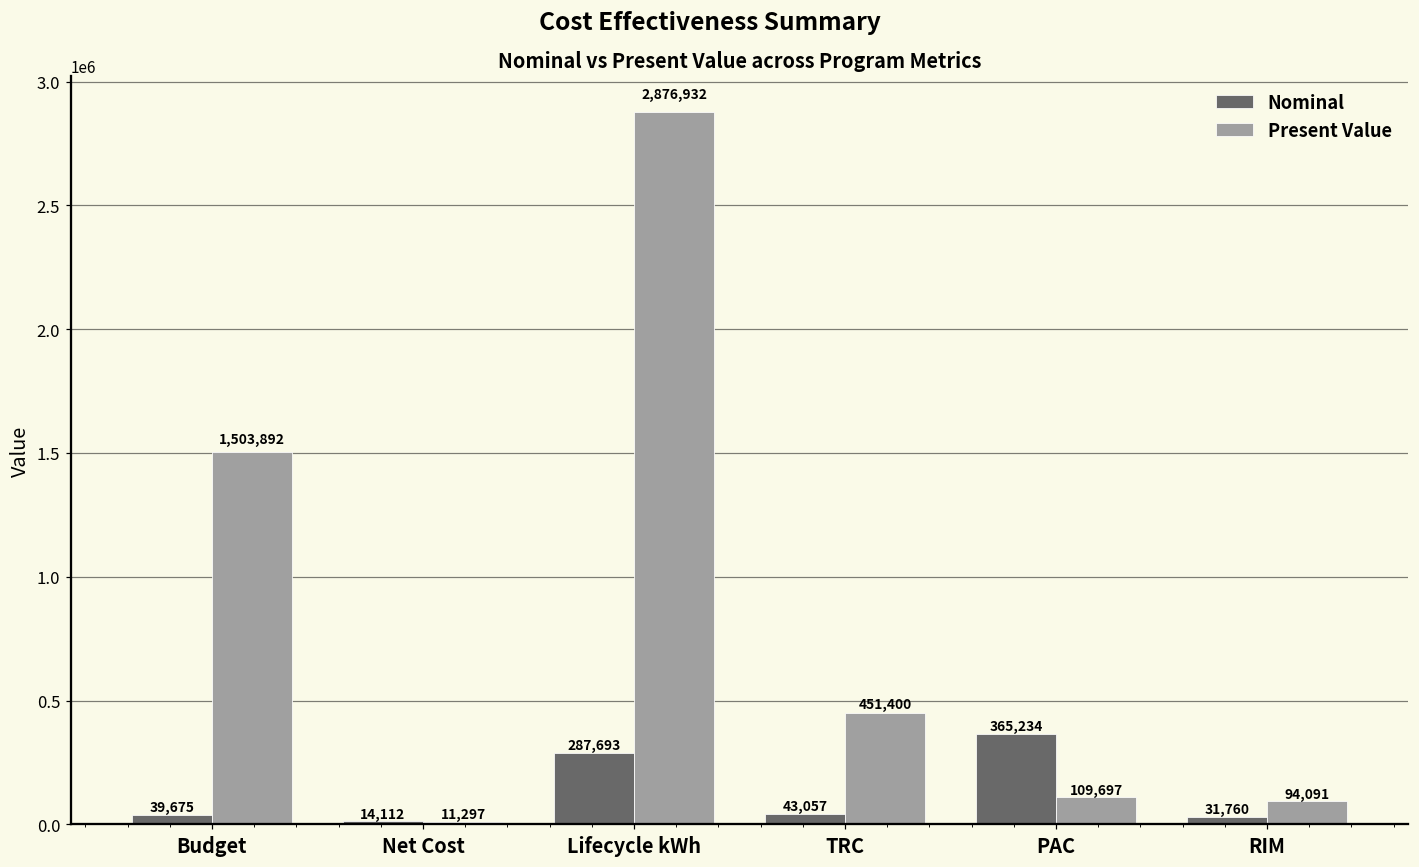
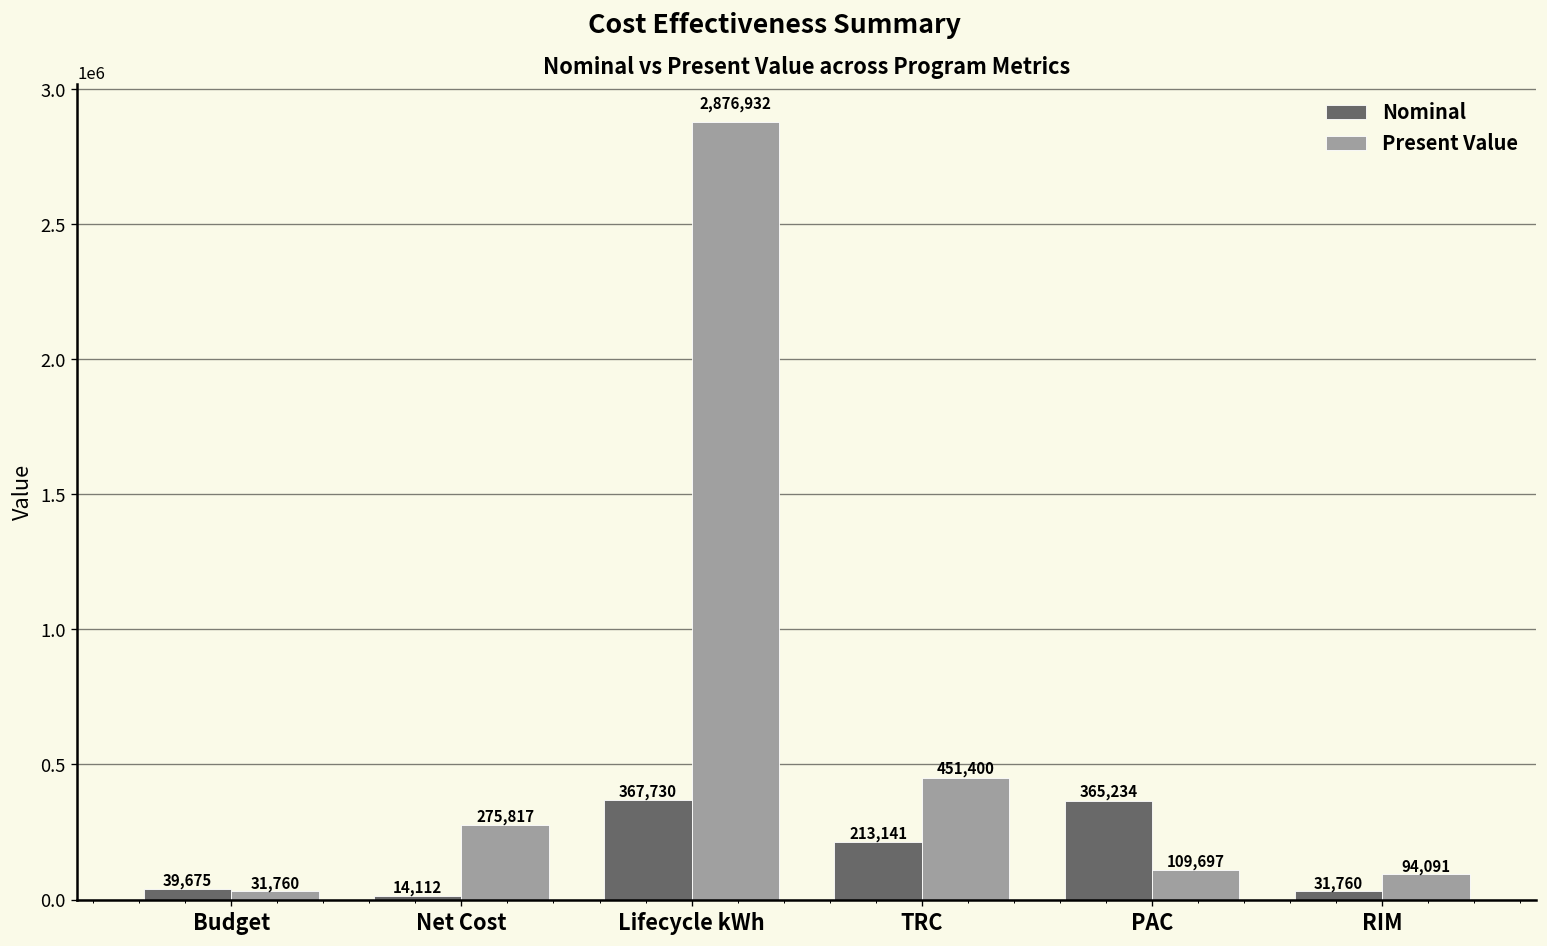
Present Value, Budget: 1,503,892 -> 31,760
Present Value, Net Cost: 11,297 -> 275,817
Nominal, Lifecycle kWh: 287,693 -> 367,730
Nominal, TRC: 43,057 -> 213,141
